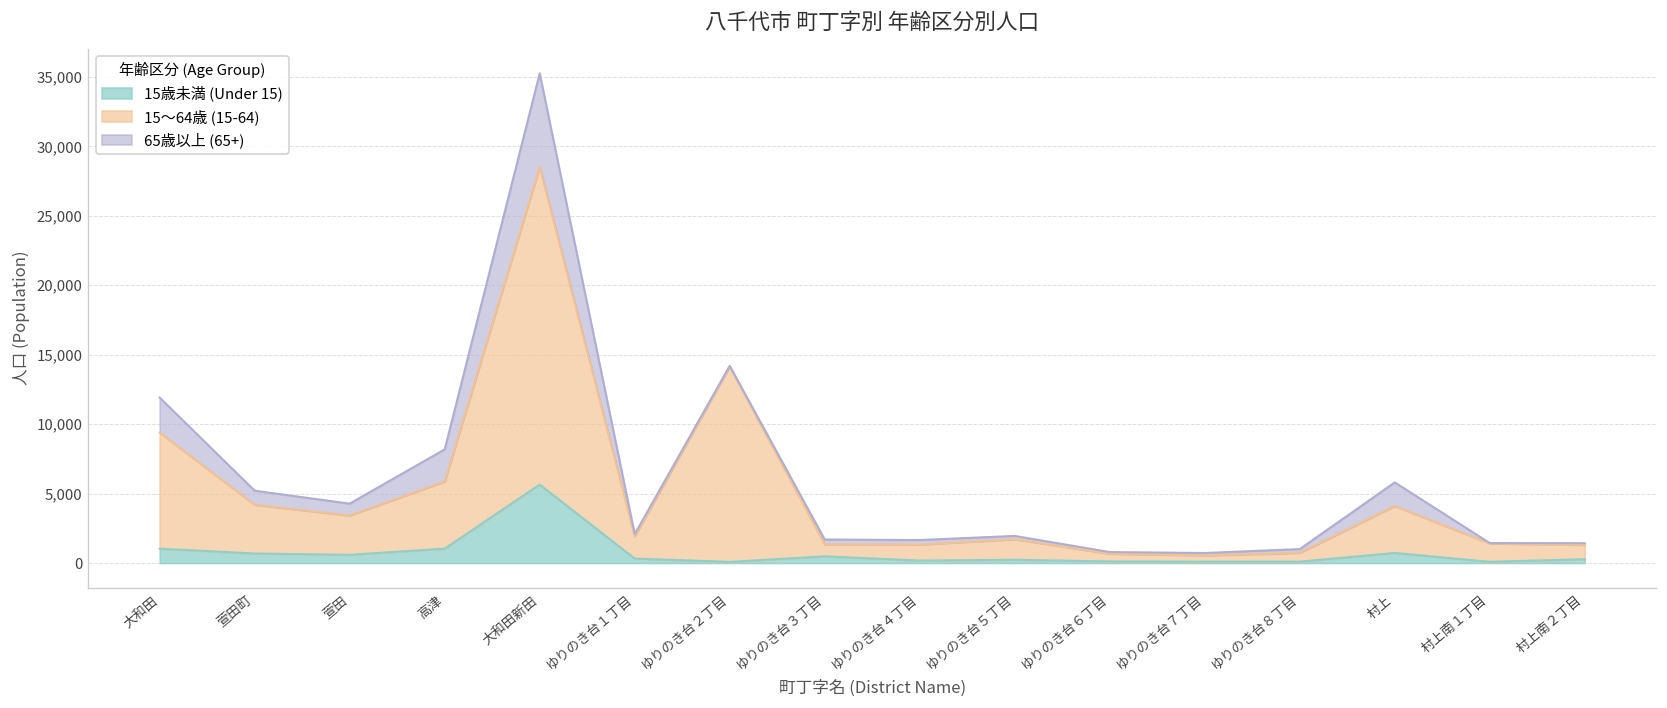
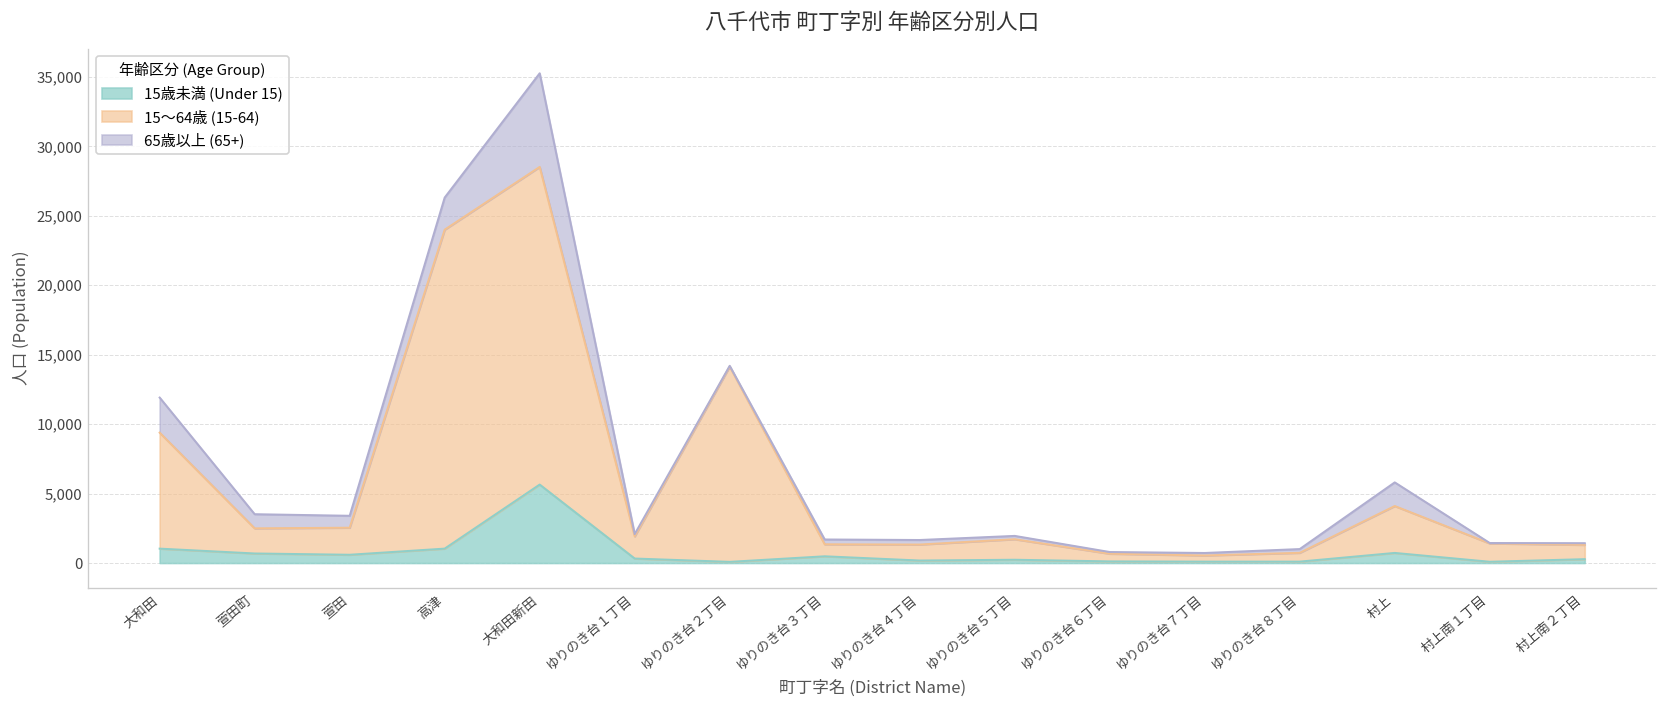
15～64歳 (15-64), 萱田町: 3,500 -> 1,800
15～64歳 (15-64), 萱田: 2,800 -> 1,900
15～64歳 (15-64), 高津: 4,800 -> 23,000
